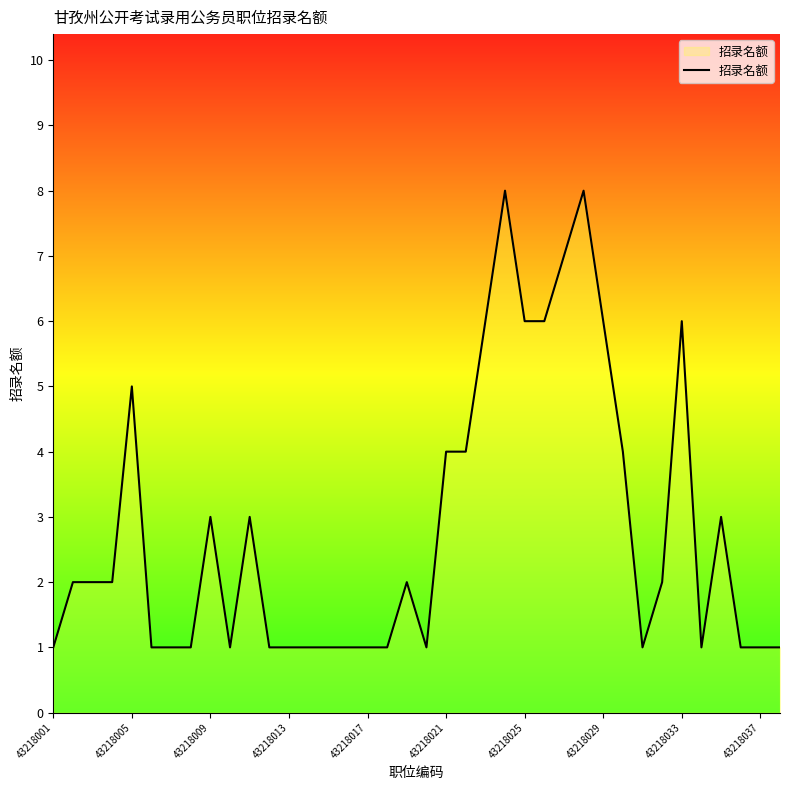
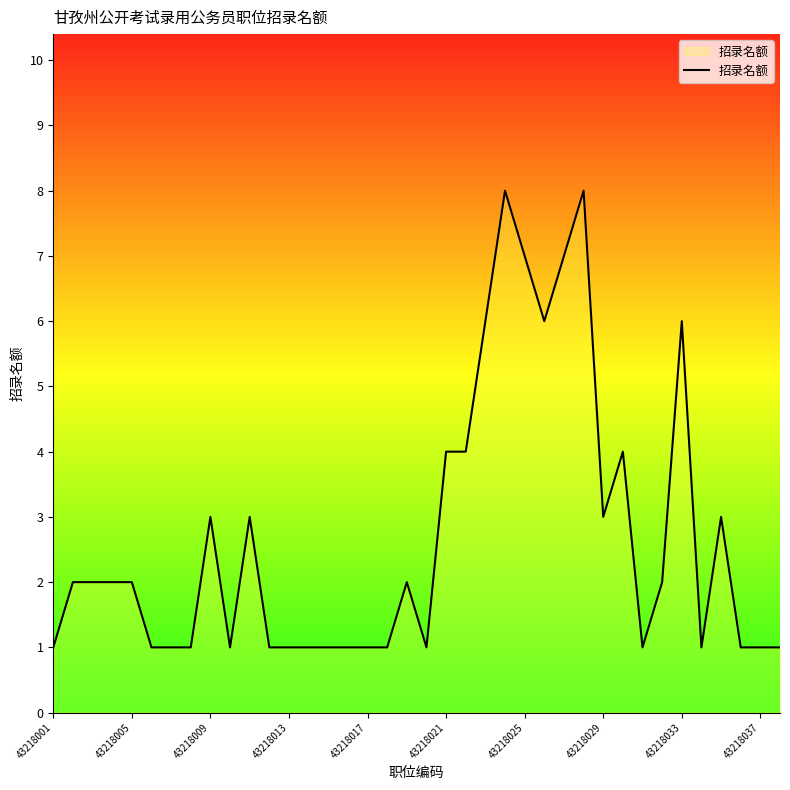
43218005: 5 -> 2
43218025: 6 -> 7
43218029: 6 -> 3
